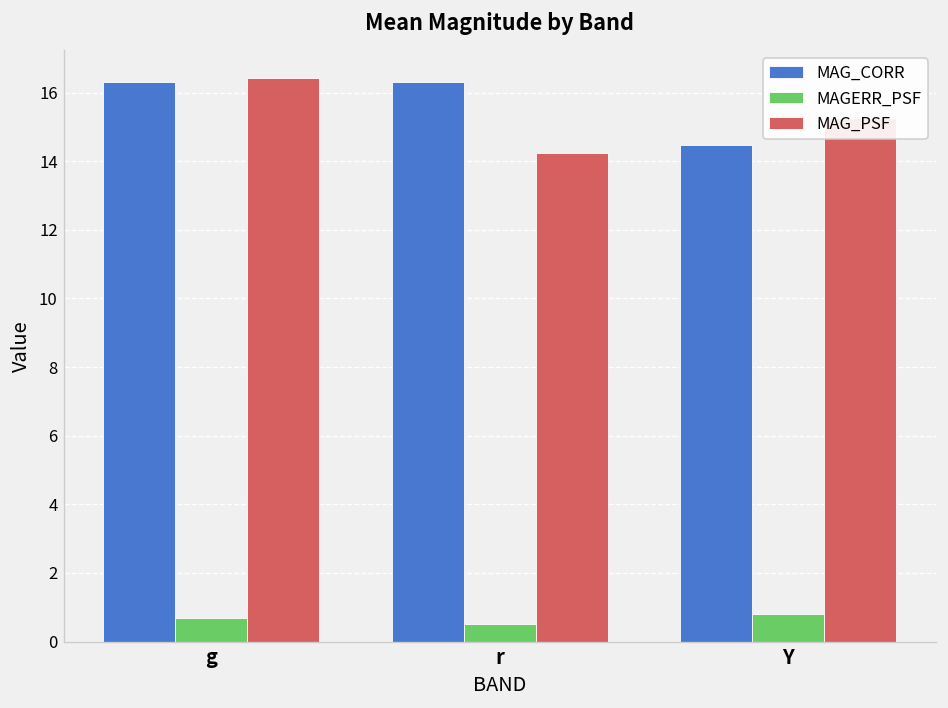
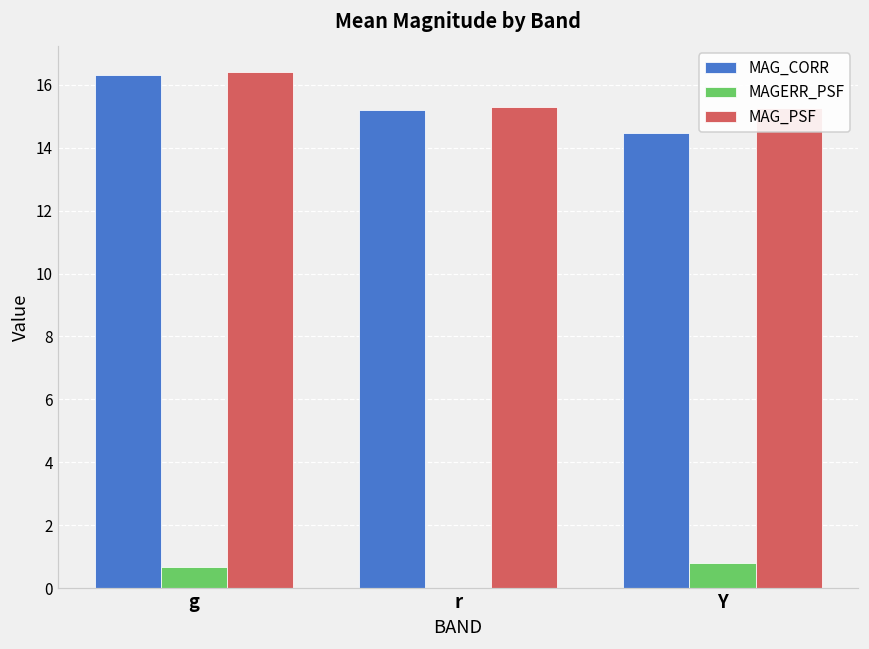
MAG_CORR, r: 16.3 -> 15.2
MAGERR_PSF, r: 0.5 -> 0.0
MAG_PSF, r: 14.3 -> 15.3
